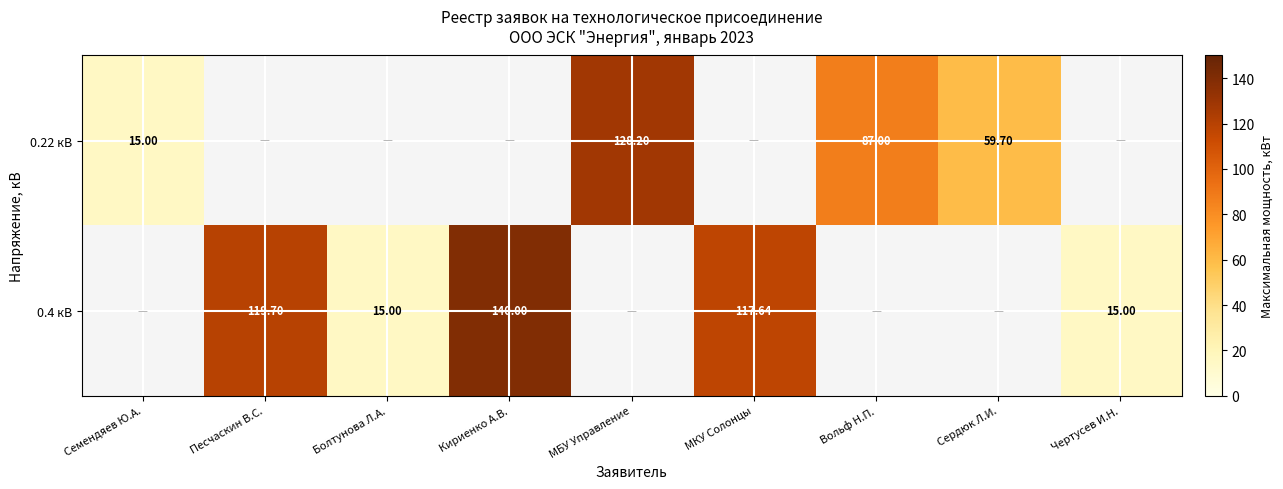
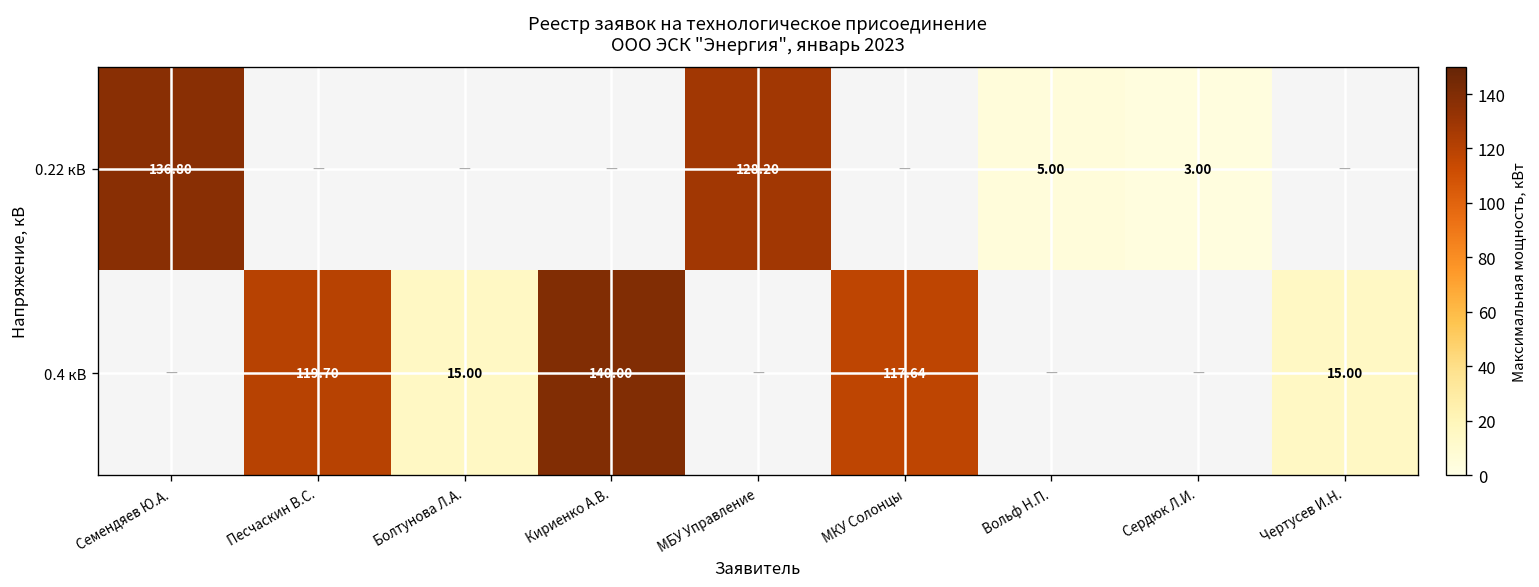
0.22 кВ, Семендяев Ю.А.: 15.00 -> 136.80
0.22 кВ, Вольф Н.П.: 87.00 -> 5.00
0.22 кВ, Сердюк Л.И.: 59.70 -> 3.00
